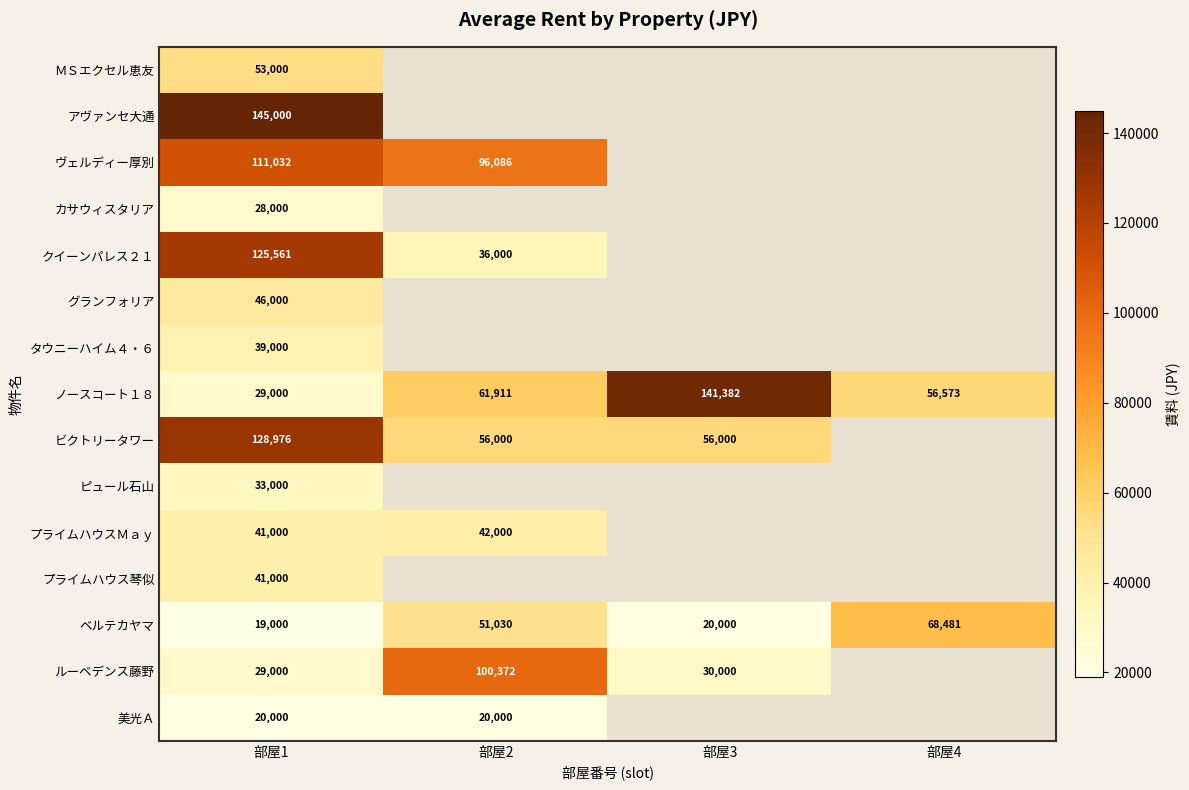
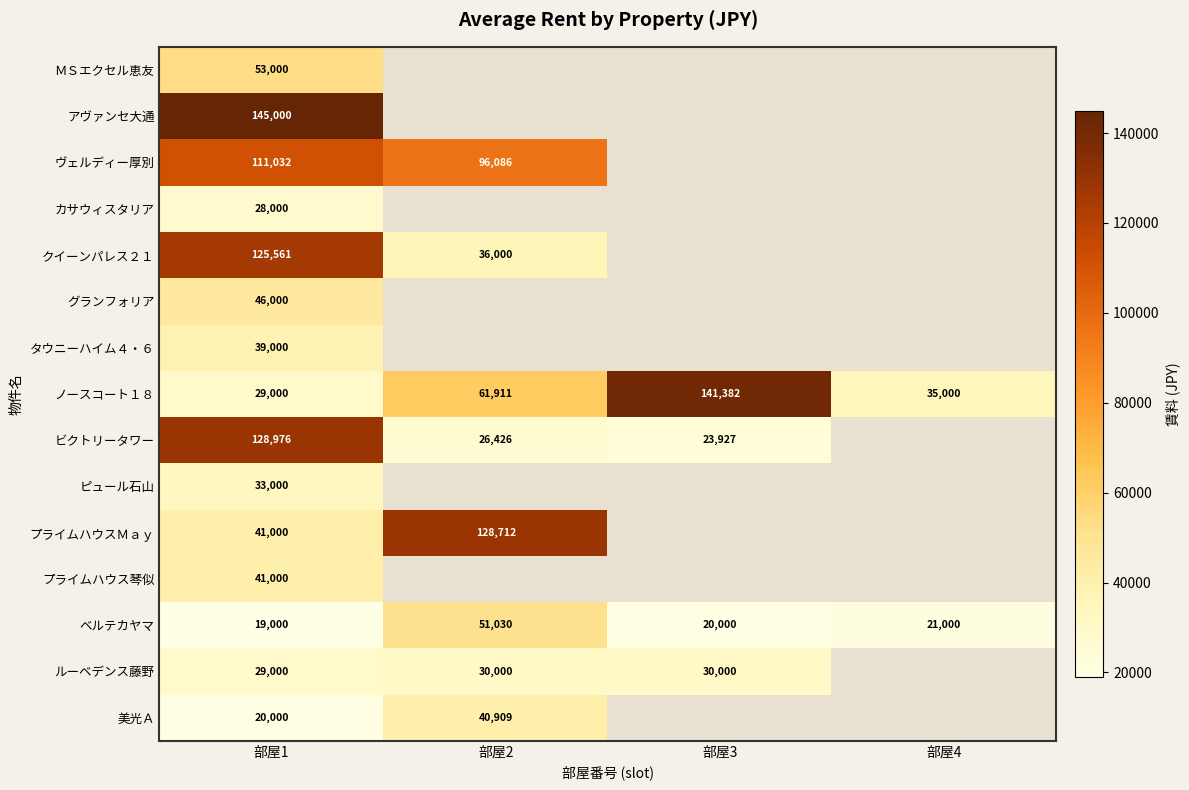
ノースコート１８, 部屋4: 56,573 -> 35,000
ビクトリータワー, 部屋2: 56,000 -> 26,426
ビクトリータワー, 部屋3: 56,000 -> 23,927
プライムハウスＭａｙ, 部屋2: 42,000 -> 128,712
ベルテカヤマ, 部屋4: 68,481 -> 21,000
ルーベデンス藤野, 部屋2: 100,372 -> 30,000
美光Ａ, 部屋2: 20,000 -> 40,909
